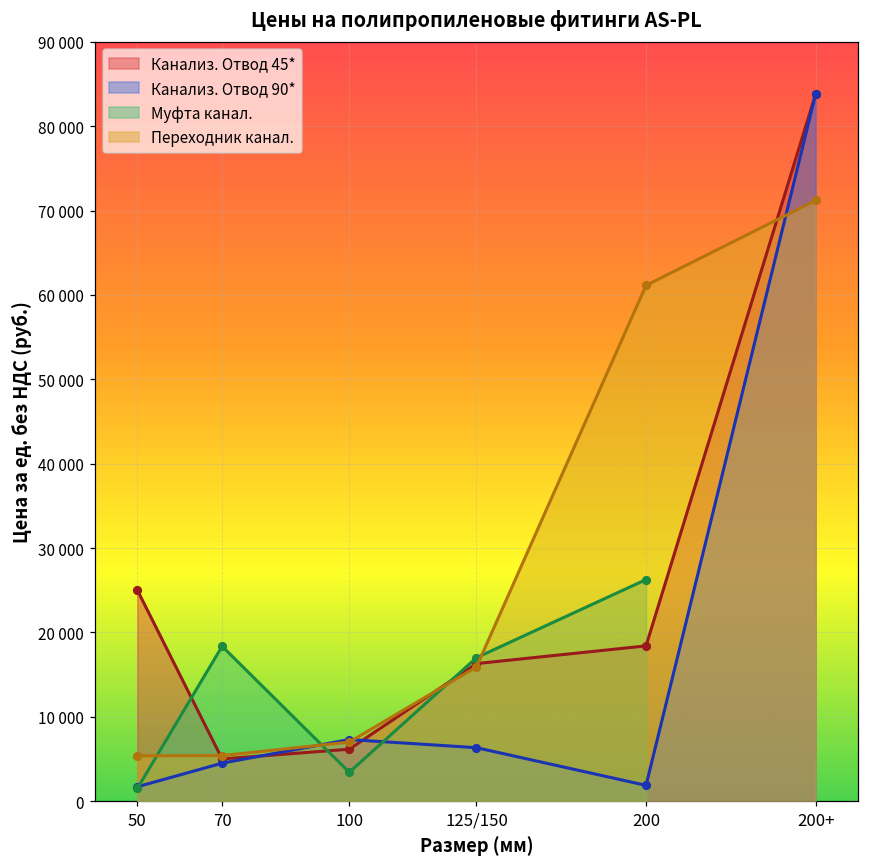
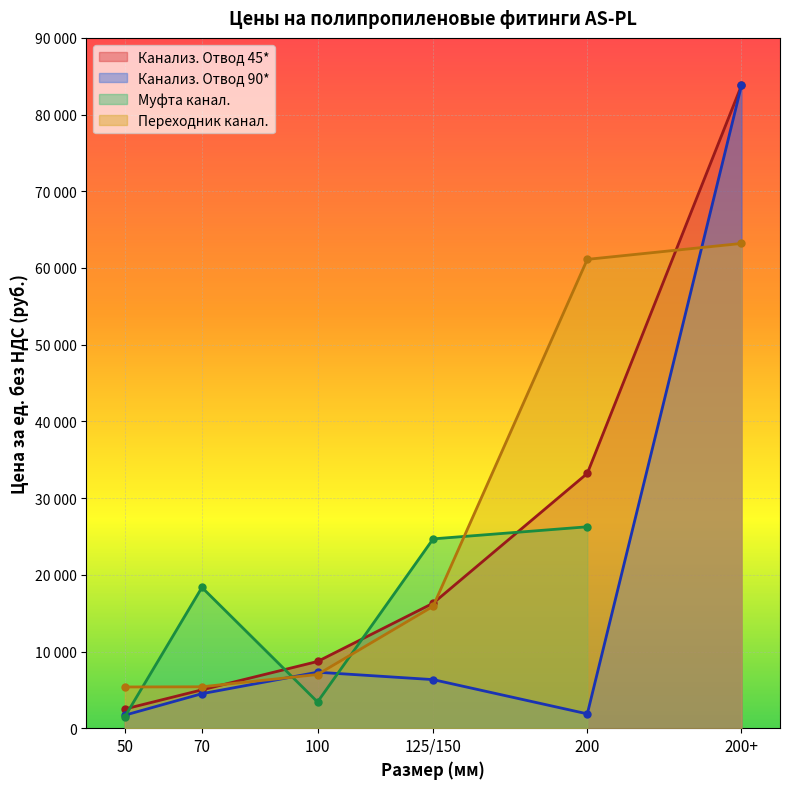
Канализ. Отвод 45*, 50: 25000 -> 3000
Канализ. Отвод 45*, 100: 6000 -> 9000
Муфта канал., 125/150: 17000 -> 25000
Канализ. Отвод 45*, 200: 18000 -> 33000
Переходник канал., 200+: 71000 -> 63000
